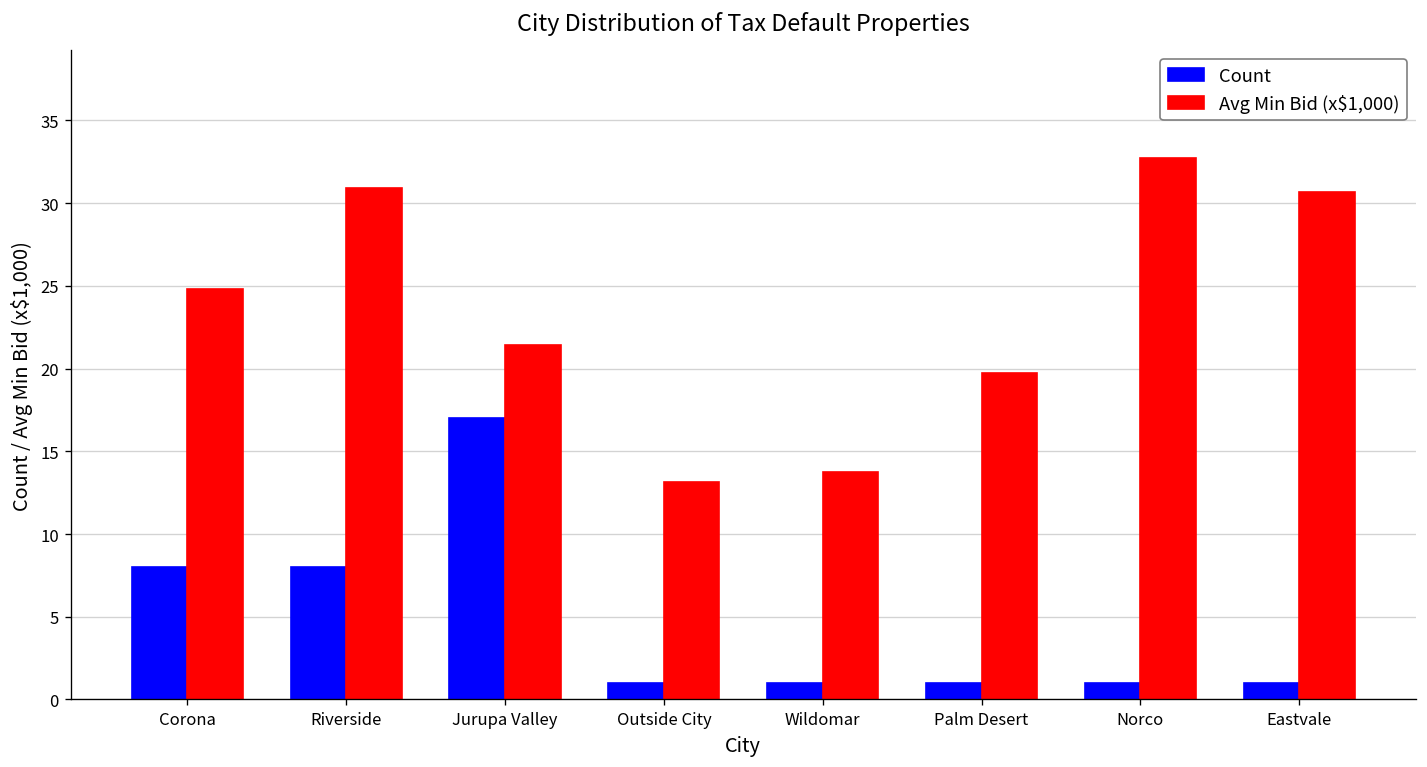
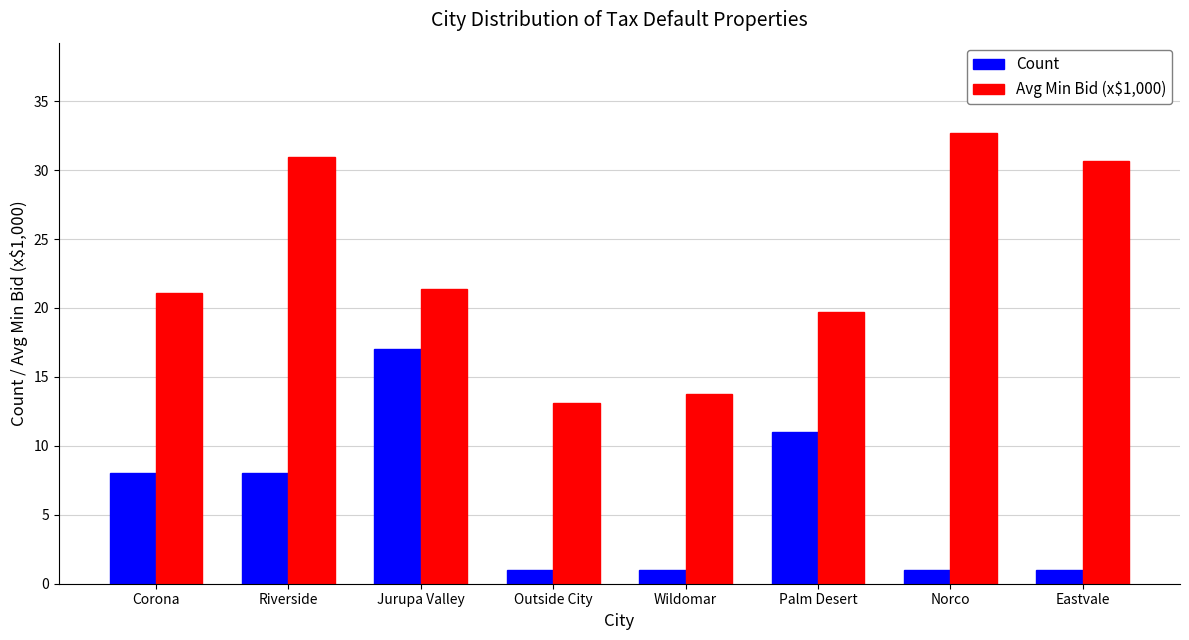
Avg Min Bid (x$1,000), Corona: 24.8 -> 21.1
Count, Palm Desert: 1 -> 11
